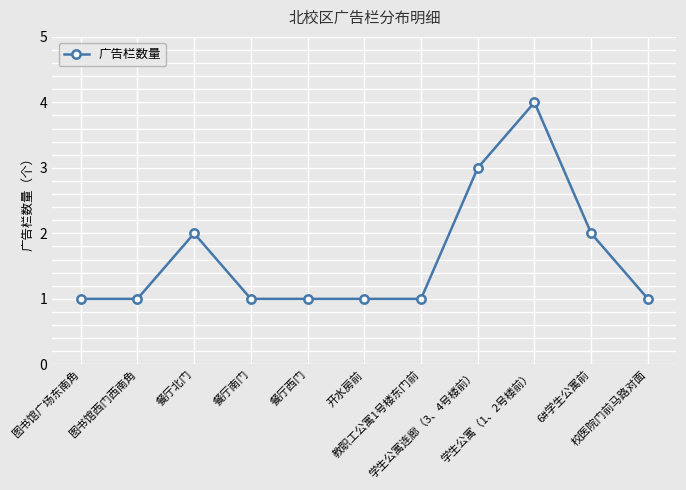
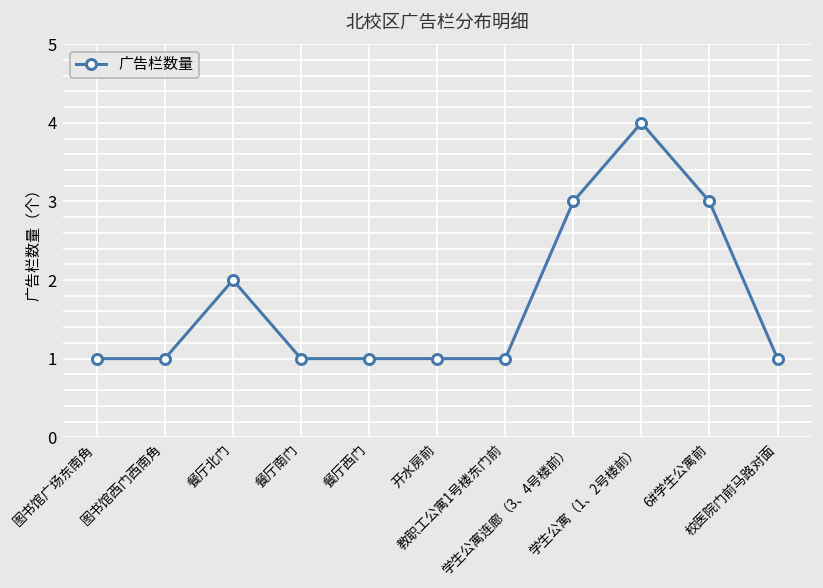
6#学生公寓前: 2 -> 3
